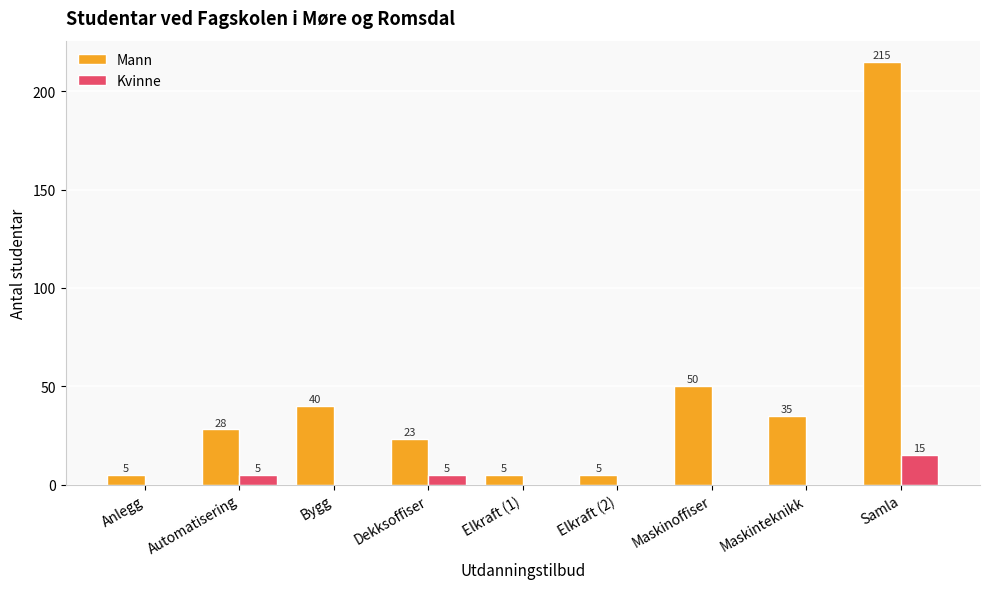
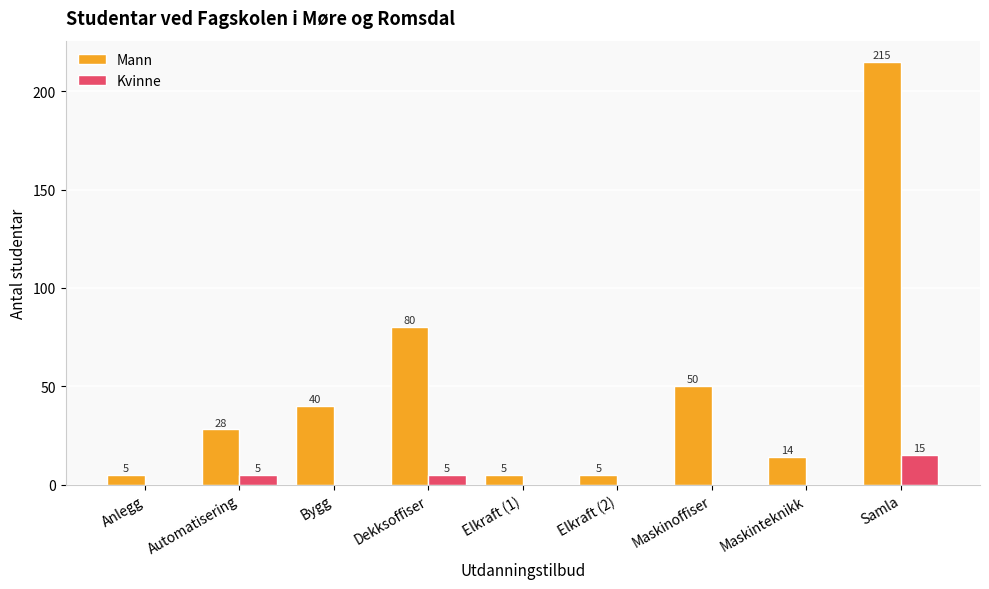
Mann, Dekksoffiser: 23 -> 80
Mann, Maskinteknikk: 35 -> 14
